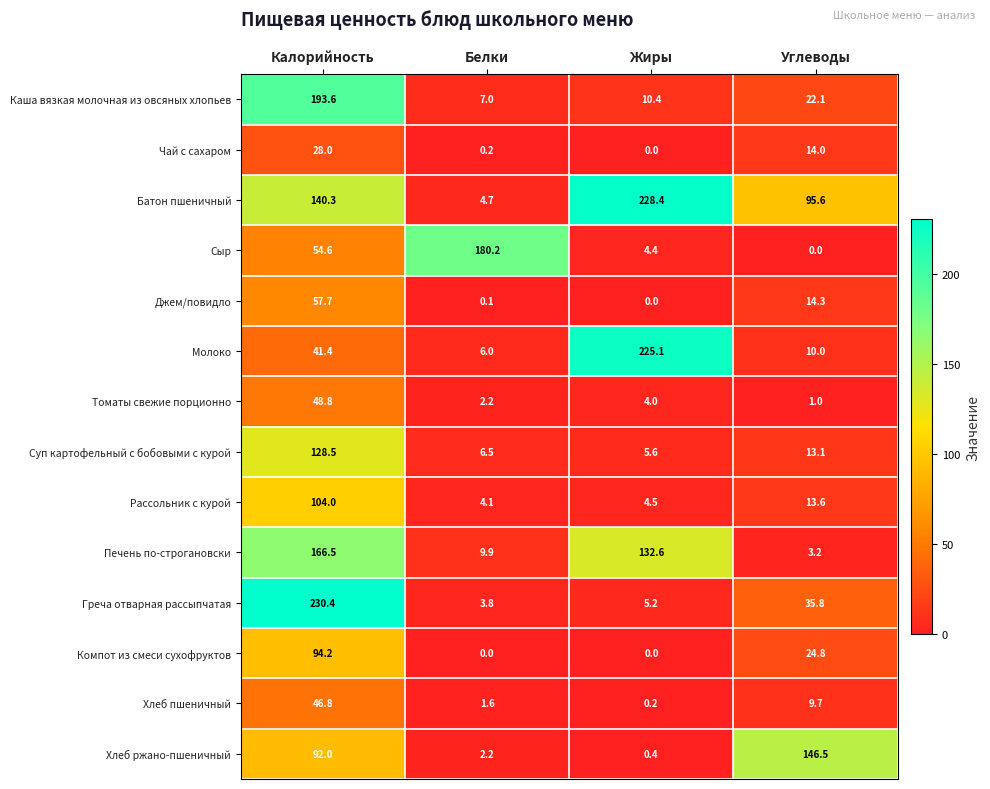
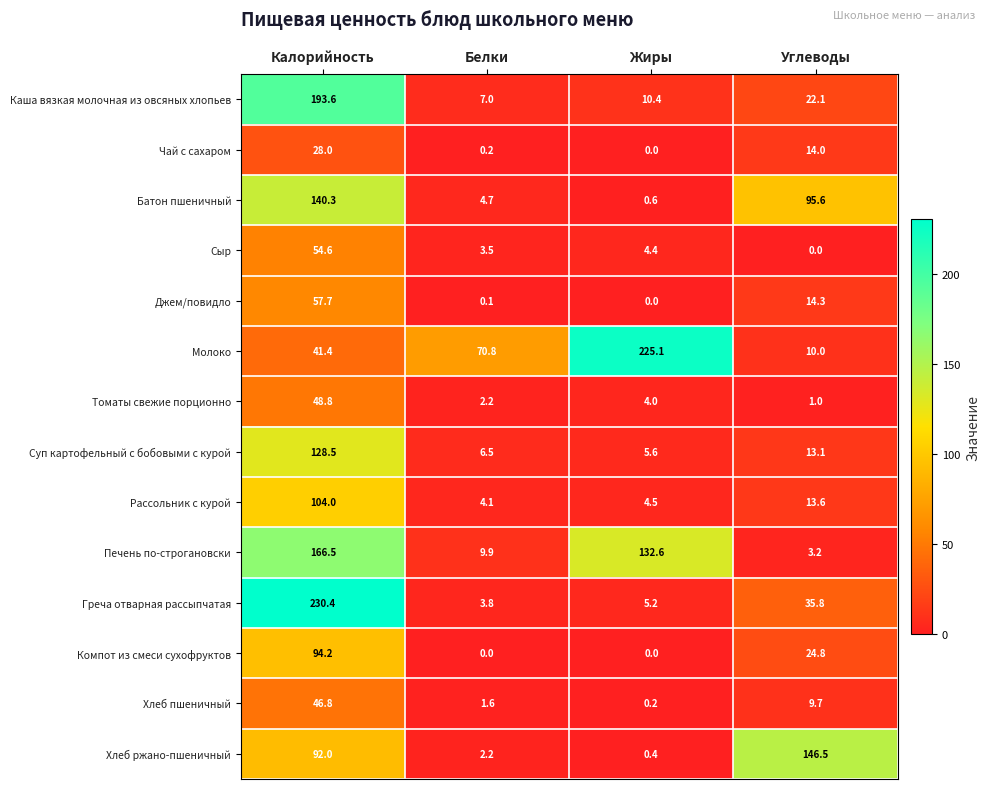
Батон пшеничный, Жиры: 228.4 -> 0.6
Сыр, Белки: 180.2 -> 3.5
Молоко, Белки: 6.0 -> 70.8
